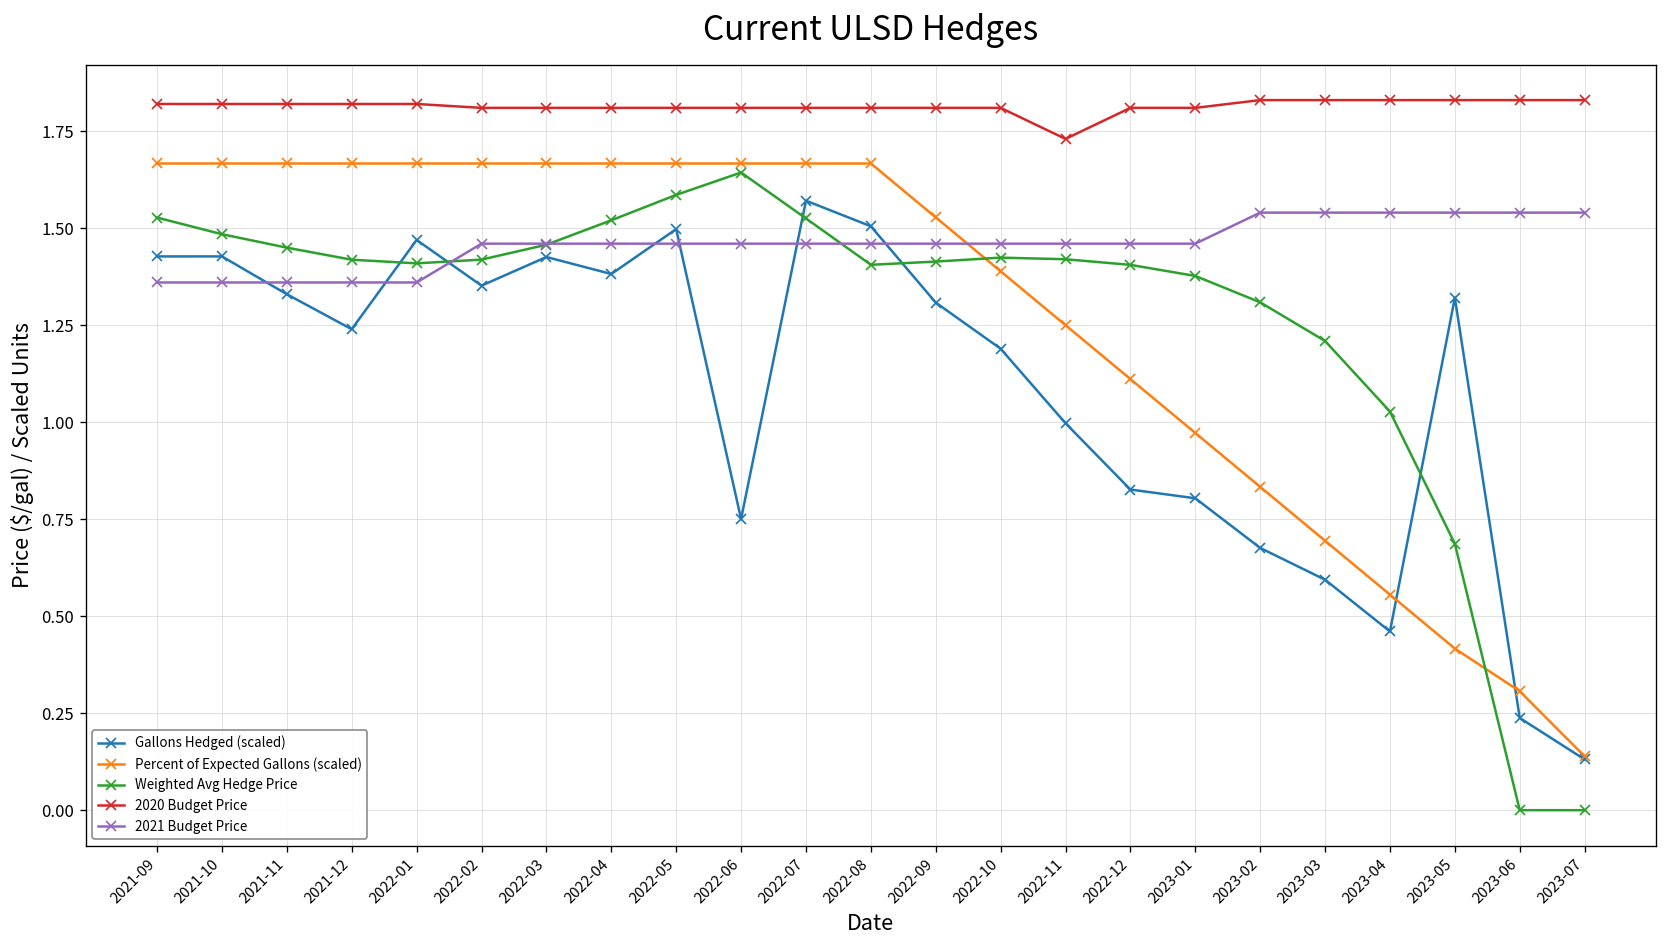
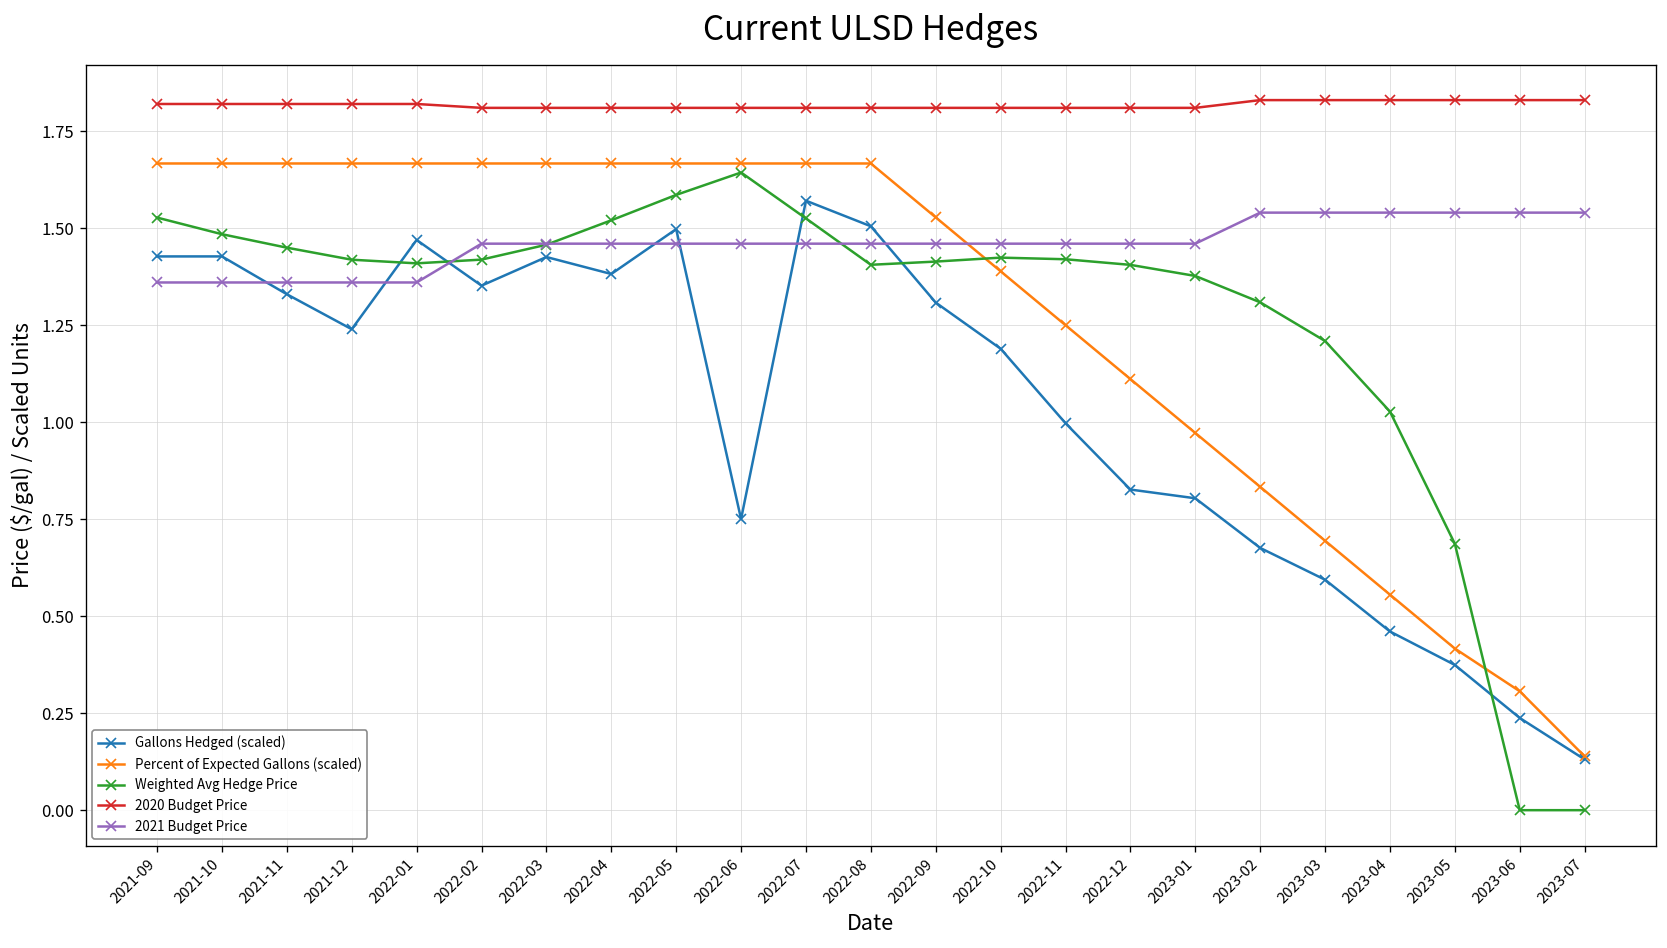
2020 Budget Price, 2022-11: 1.73 -> 1.81
Gallons Hedged (scaled), 2023-05: 1.32 -> 0.37
